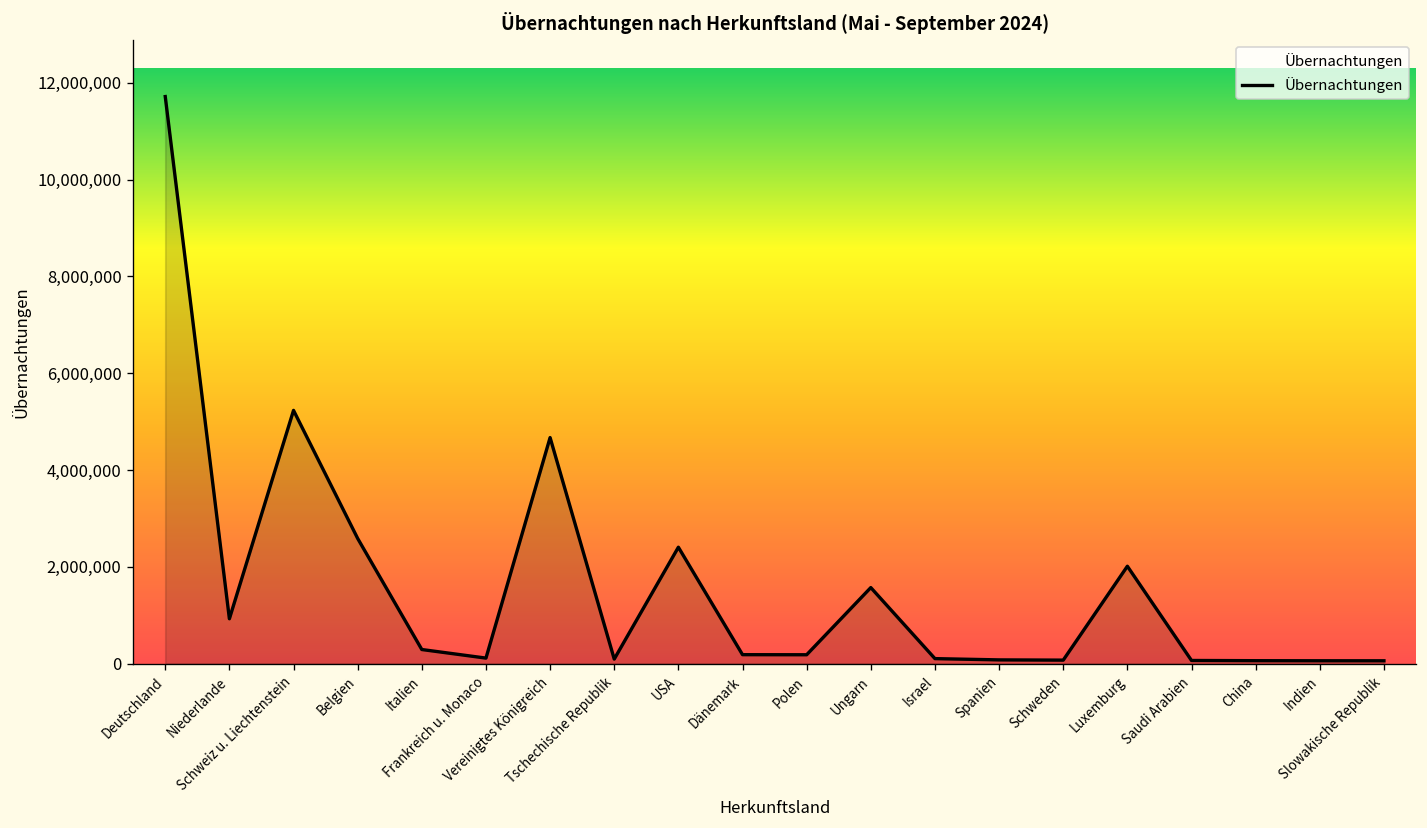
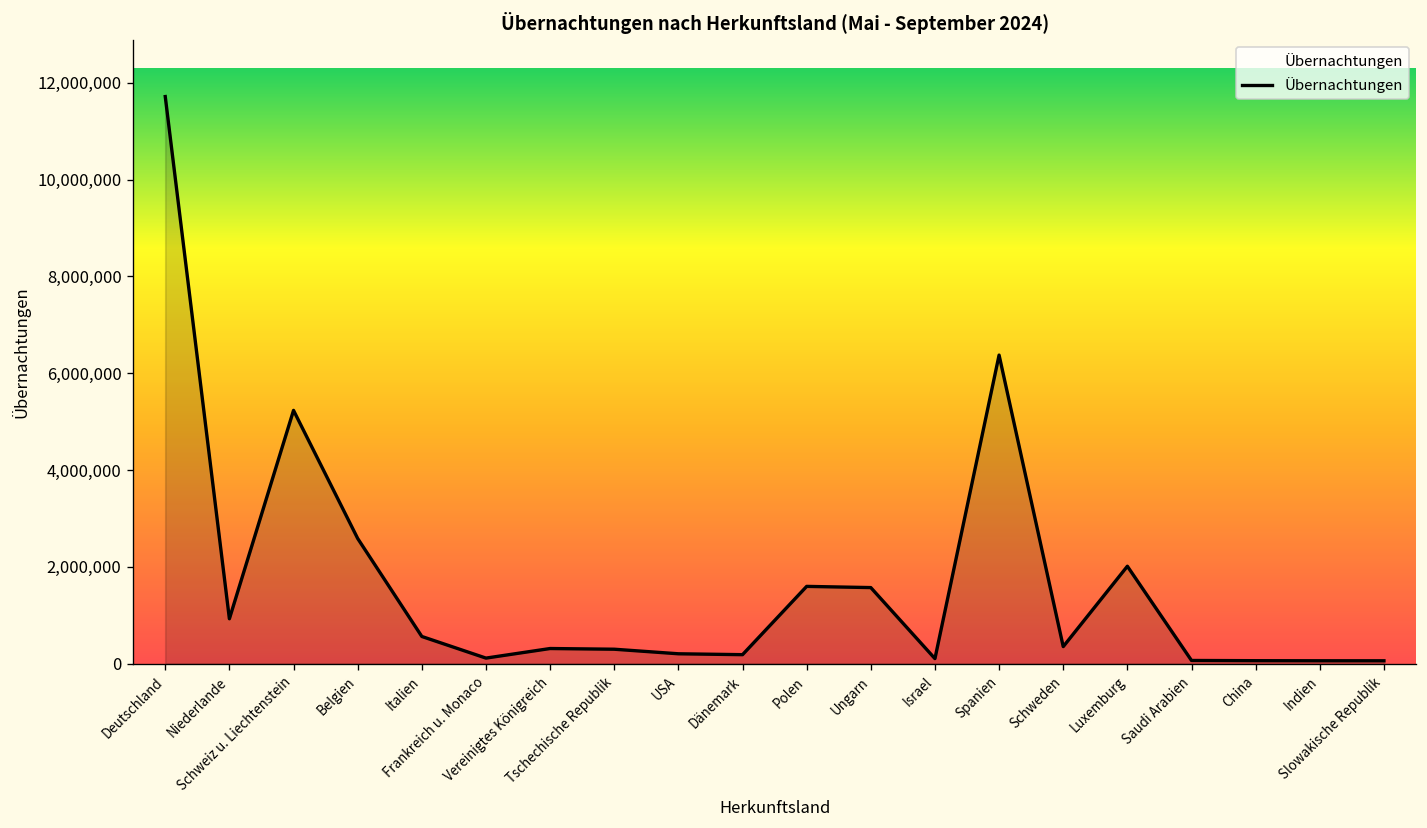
Italien: 300,000 -> 600,000
Vereinigtes Königreich: 4,700,000 -> 300,000
Tschechische Republik: 100,000 -> 300,000
USA: 2,400,000 -> 200,000
Polen: 200,000 -> 1,600,000
Spanien: 100,000 -> 6,400,000
Schweden: 100,000 -> 400,000
